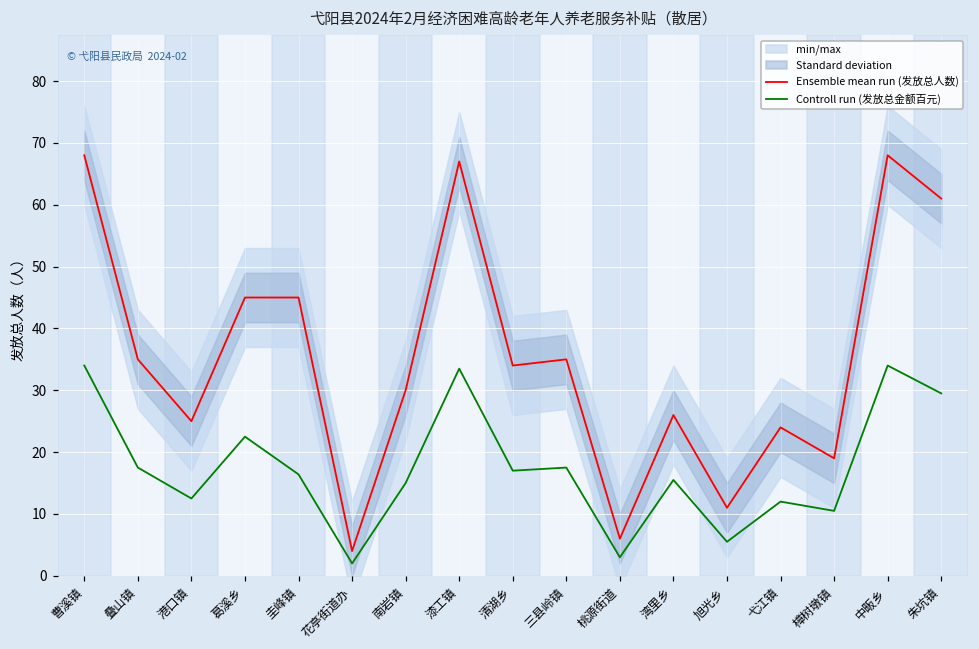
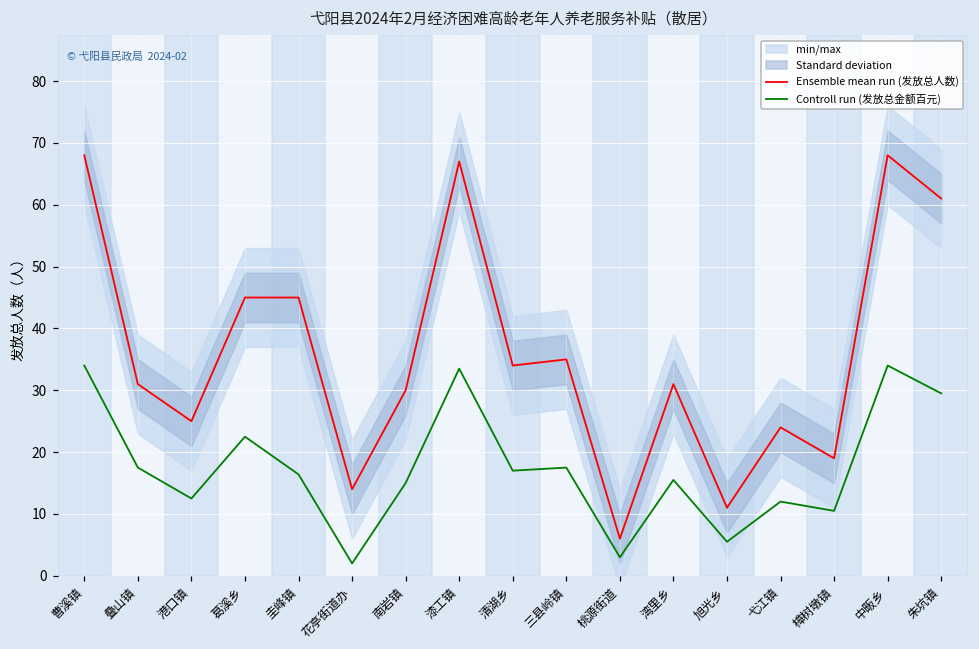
Ensemble mean run (发放总人数), 叠山镇: 35 -> 31
Ensemble mean run (发放总人数), 花亭街道办: 4 -> 14
Ensemble mean run (发放总人数), 湾里乡: 26 -> 31
